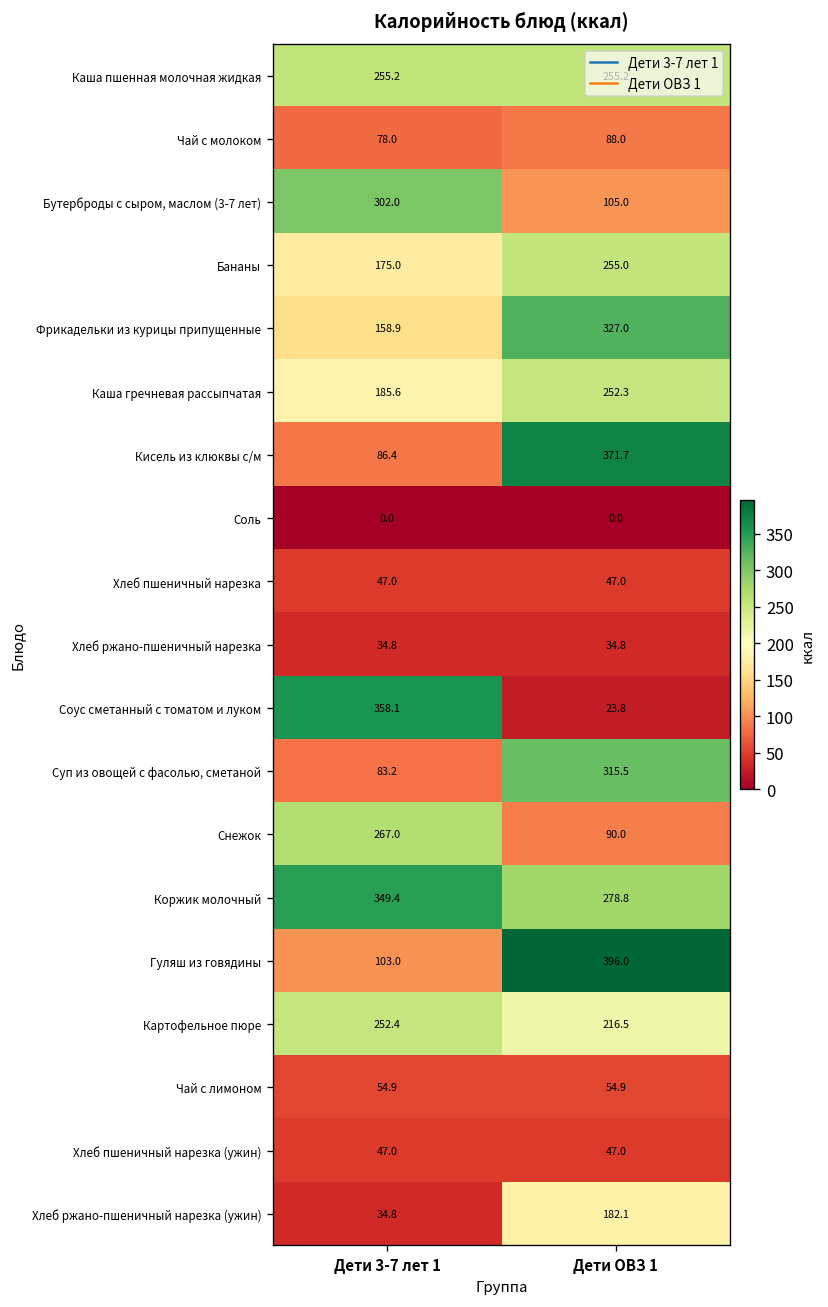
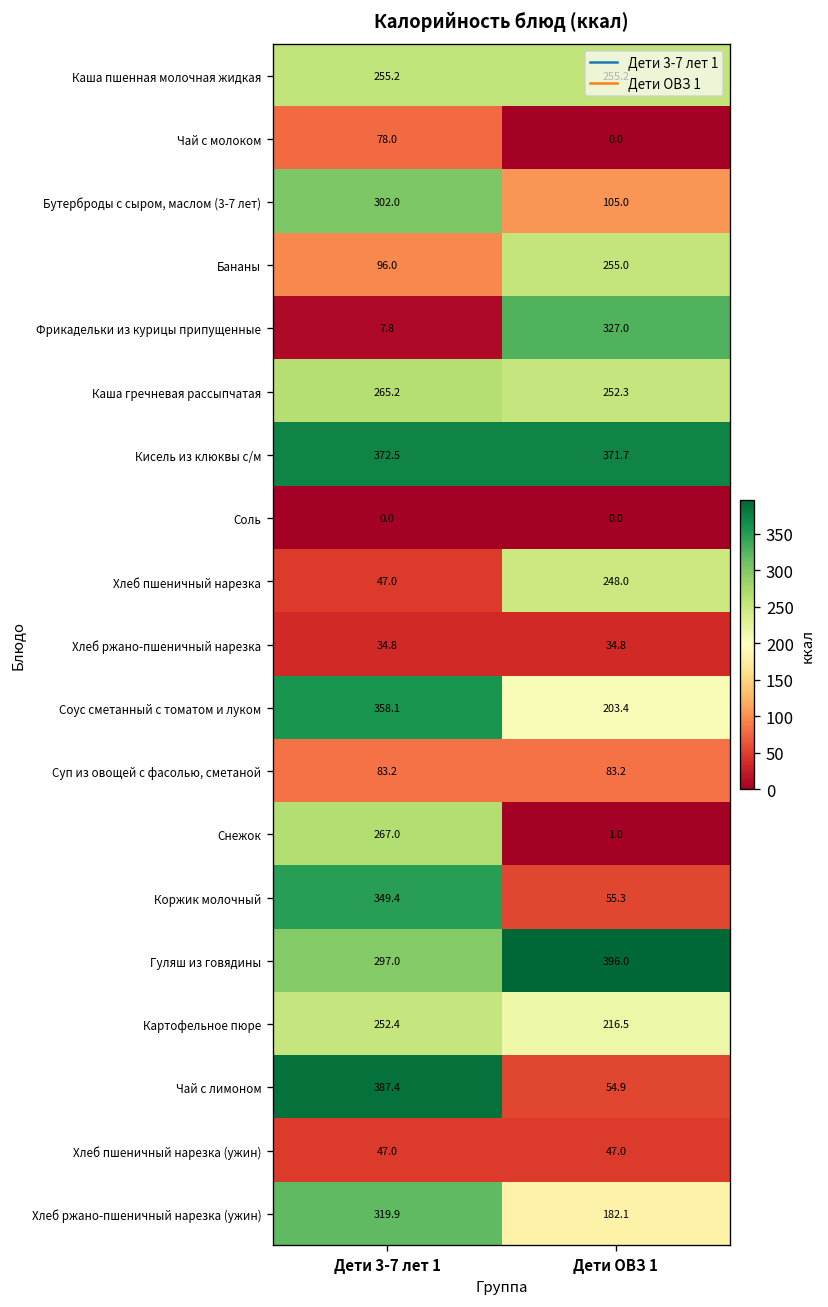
Чай с молоком, Дети ОВЗ 1: 88.0 -> 0.0
Бананы, Дети 3-7 лет 1: 175.0 -> 96.0
Фрикадельки из курицы припущенные, Дети 3-7 лет 1: 158.9 -> 7.8
Каша гречневая рассыпчатая, Дети 3-7 лет 1: 185.6 -> 265.2
Кисель из клюквы с/м, Дети 3-7 лет 1: 86.4 -> 372.5
Хлеб пшеничный нарезка, Дети ОВЗ 1: 47.0 -> 248.0
Соус сметанный с томатом и луком, Дети ОВЗ 1: 23.8 -> 203.4
Суп из овощей с фасолью, сметаной, Дети ОВЗ 1: 315.5 -> 83.2
Снежок, Дети ОВЗ 1: 90.0 -> 1.0
Коржик молочный, Дети ОВЗ 1: 278.8 -> 55.3
Гуляш из говядины, Дети 3-7 лет 1: 103.0 -> 297.0
Чай с лимоном, Дети 3-7 лет 1: 54.9 -> 387.4
Хлеб ржано-пшеничный нарезка (ужин), Дети 3-7 лет 1: 34.8 -> 319.9
